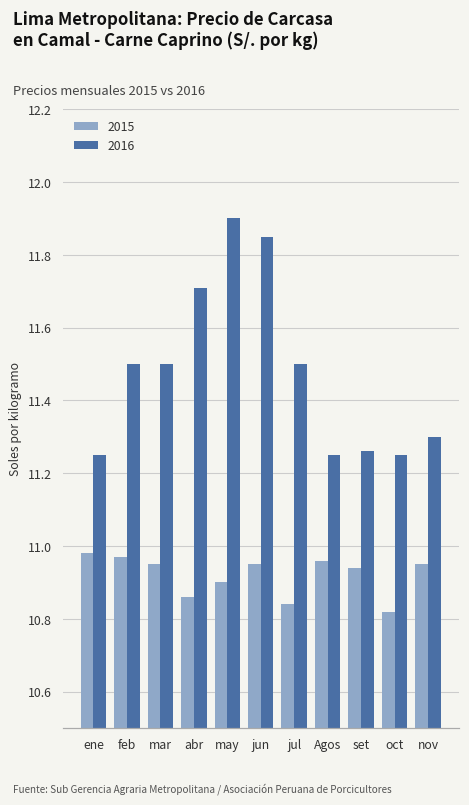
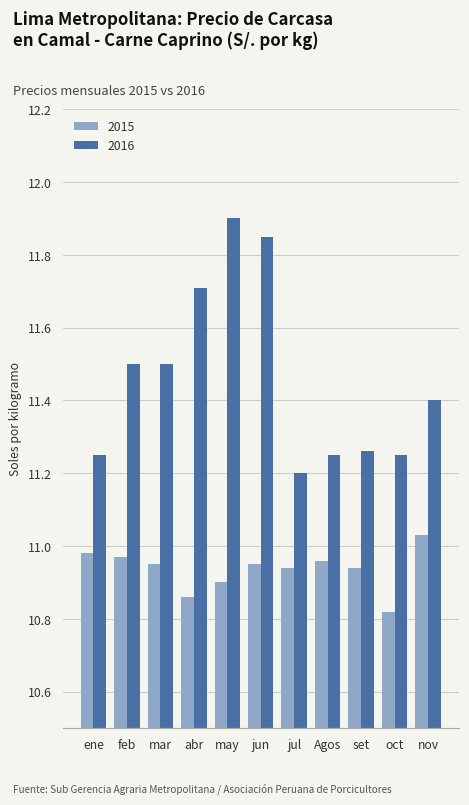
2015, jul: 10.84 -> 10.94
2016, jul: 11.5 -> 11.2
2015, nov: 10.95 -> 11.03
2016, nov: 11.3 -> 11.4
